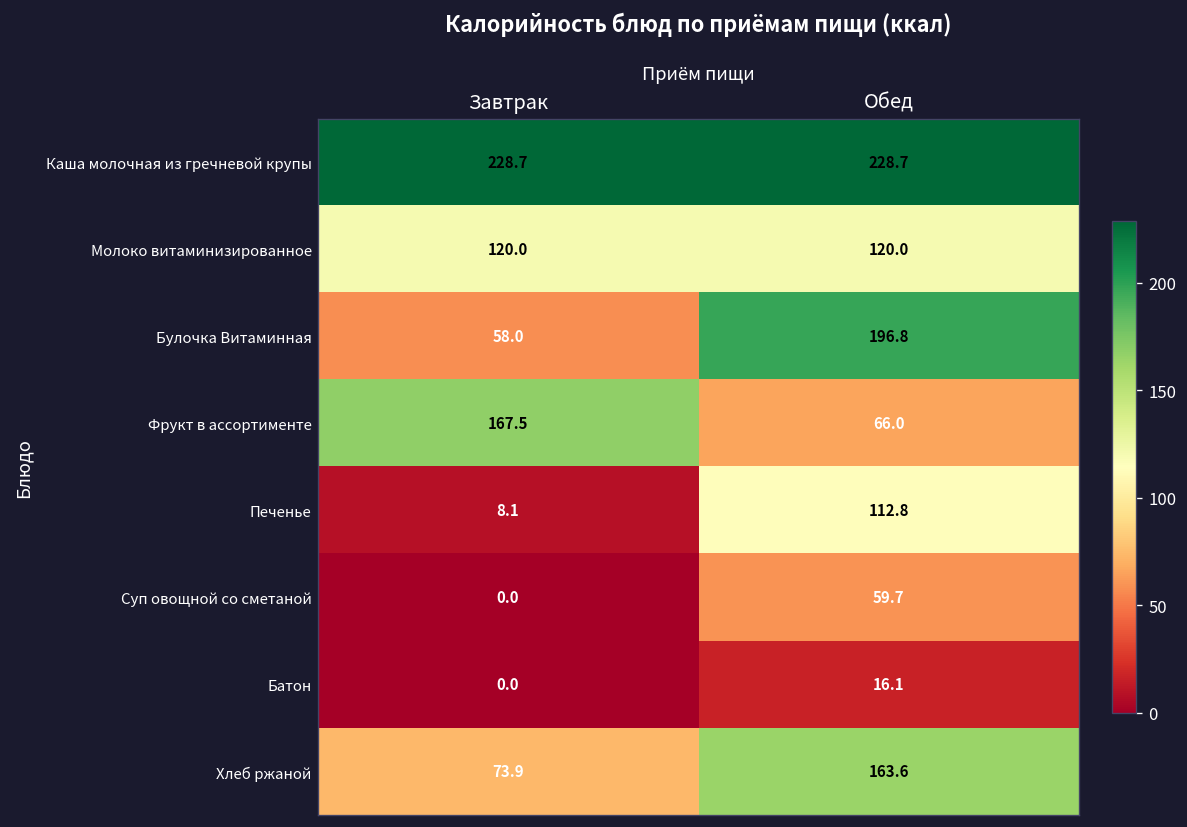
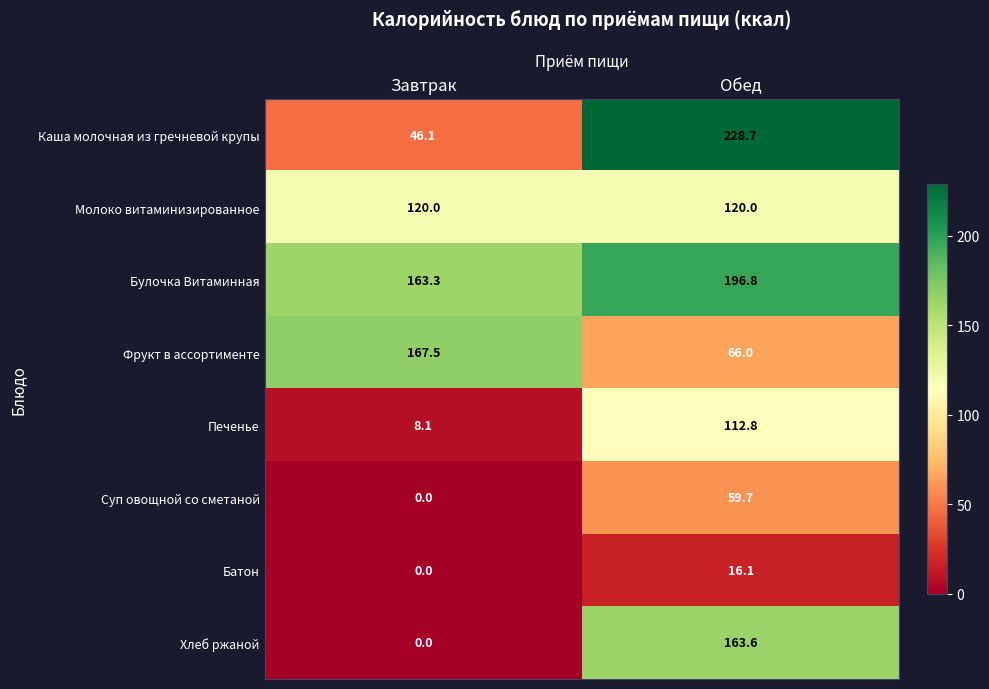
Каша молочная из гречневой крупы, Завтрак: 228.7 -> 46.1
Булочка Витаминная, Завтрак: 58.0 -> 163.3
Хлеб ржаной, Завтрак: 73.9 -> 0.0
